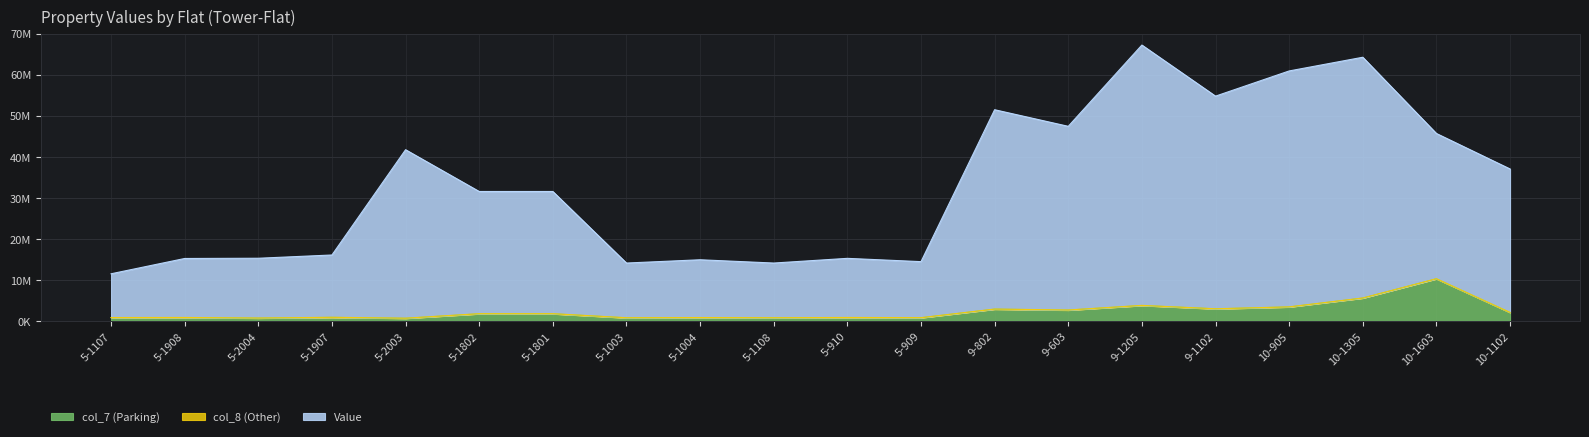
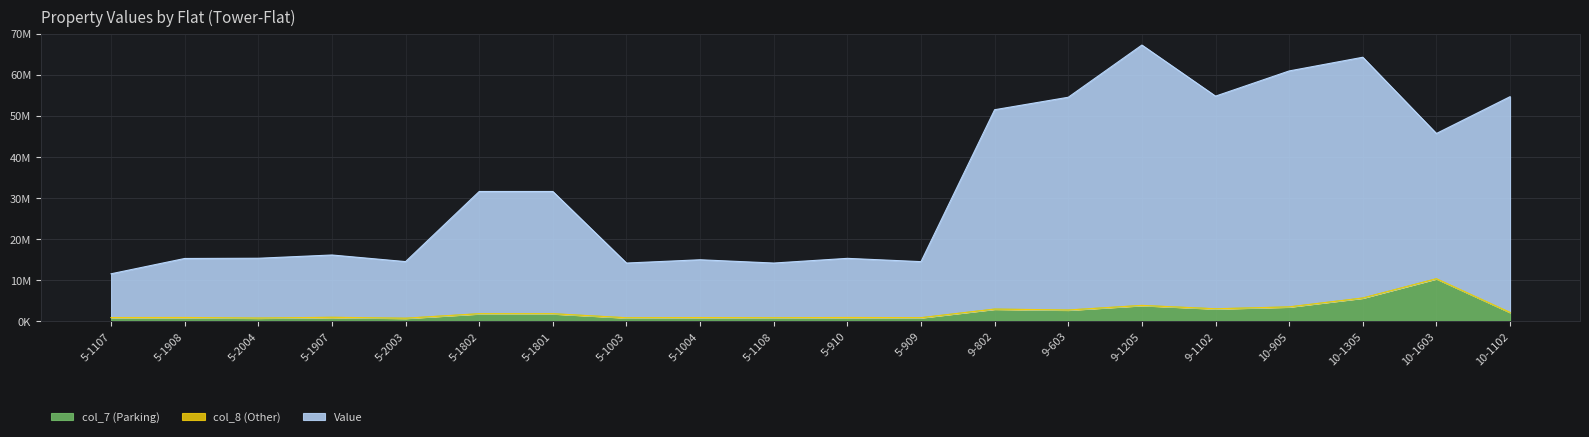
Value, 5-2003: 41000000 -> 14000000
Value, 9-603: 45000000 -> 52000000
Value, 10-1102: 35000000 -> 53000000
